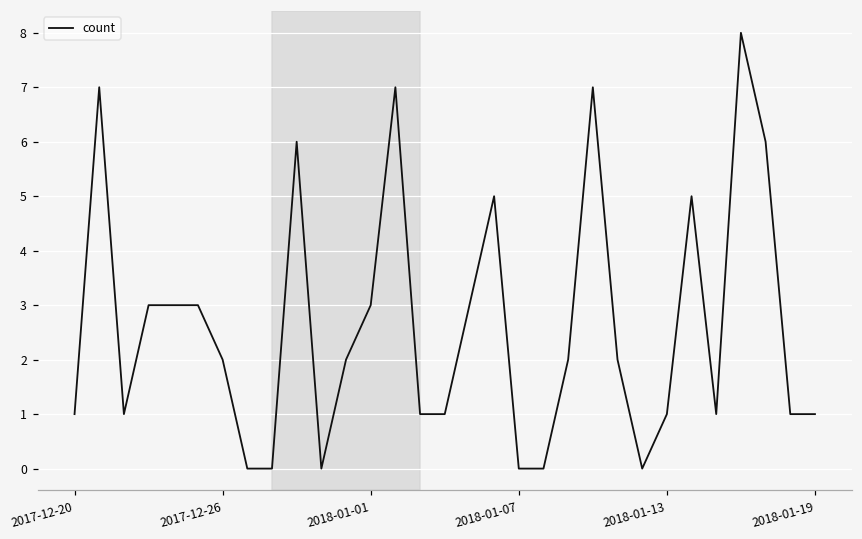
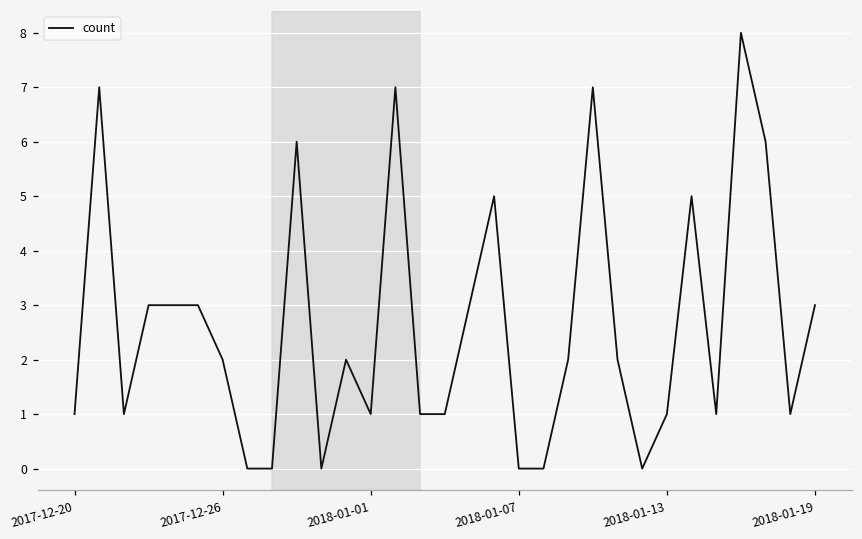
2018-01-01: 3 -> 1
2018-01-19: 1 -> 3
